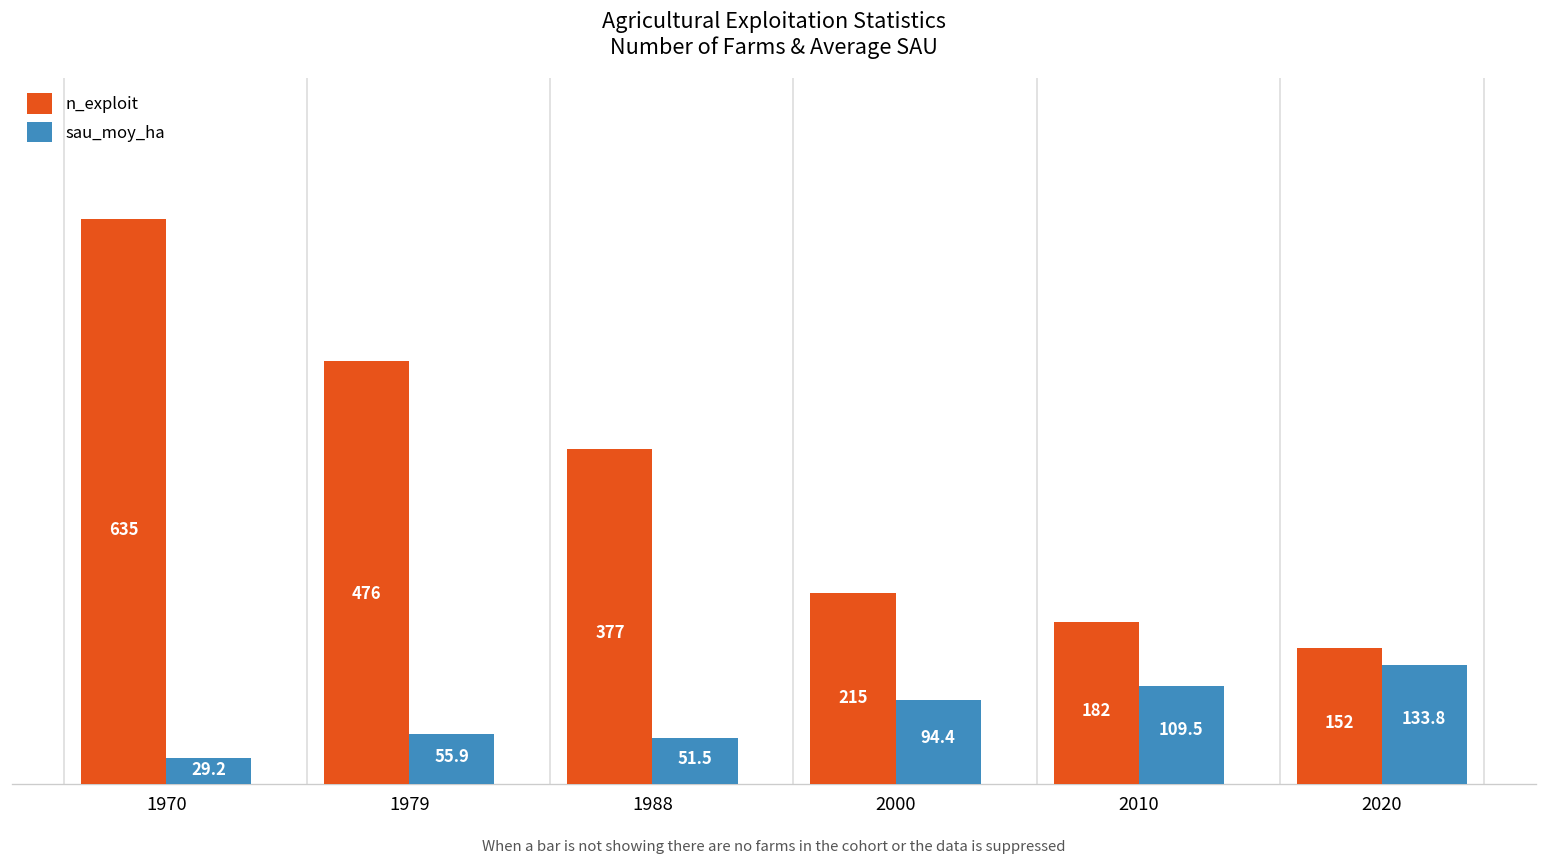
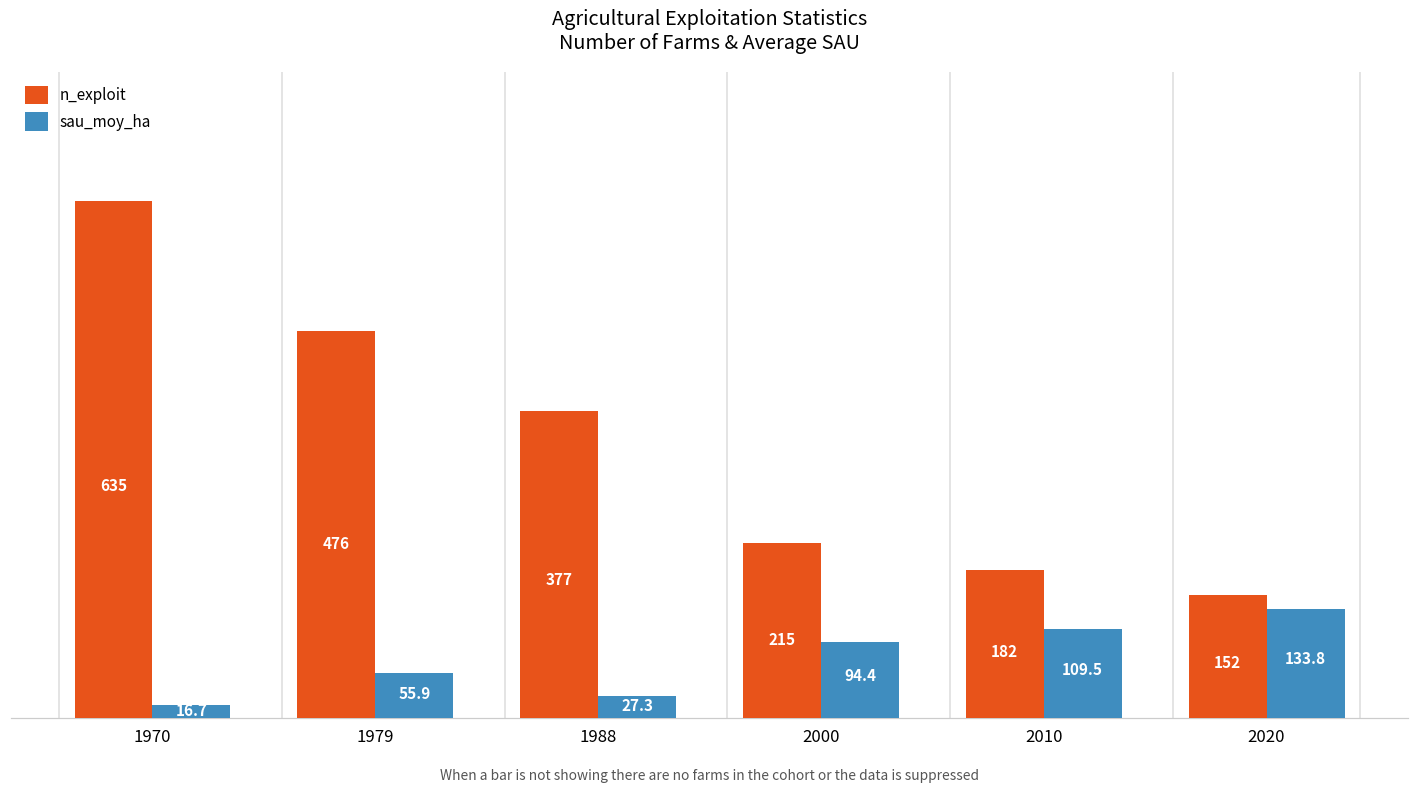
sau_moy_ha, 1970: 29.2 -> 16.7
sau_moy_ha, 1988: 51.5 -> 27.3
